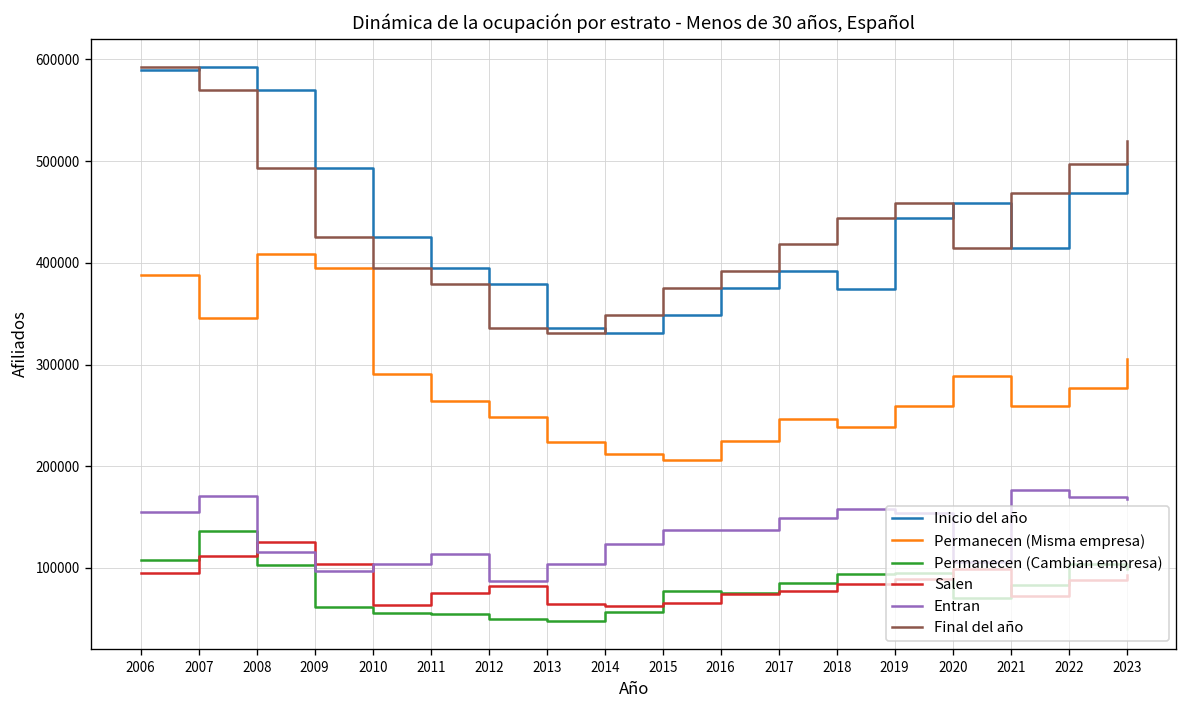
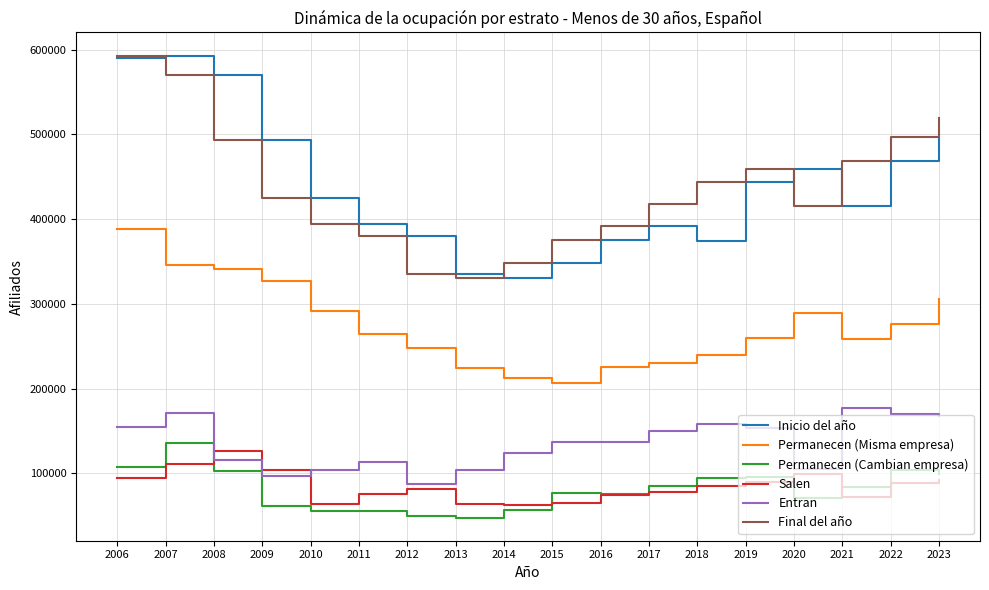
Permanecen (Misma empresa), 2008: 410000 -> 340000
Permanecen (Misma empresa), 2009: 390000 -> 330000
Permanecen (Misma empresa), 2017: 250000 -> 230000
